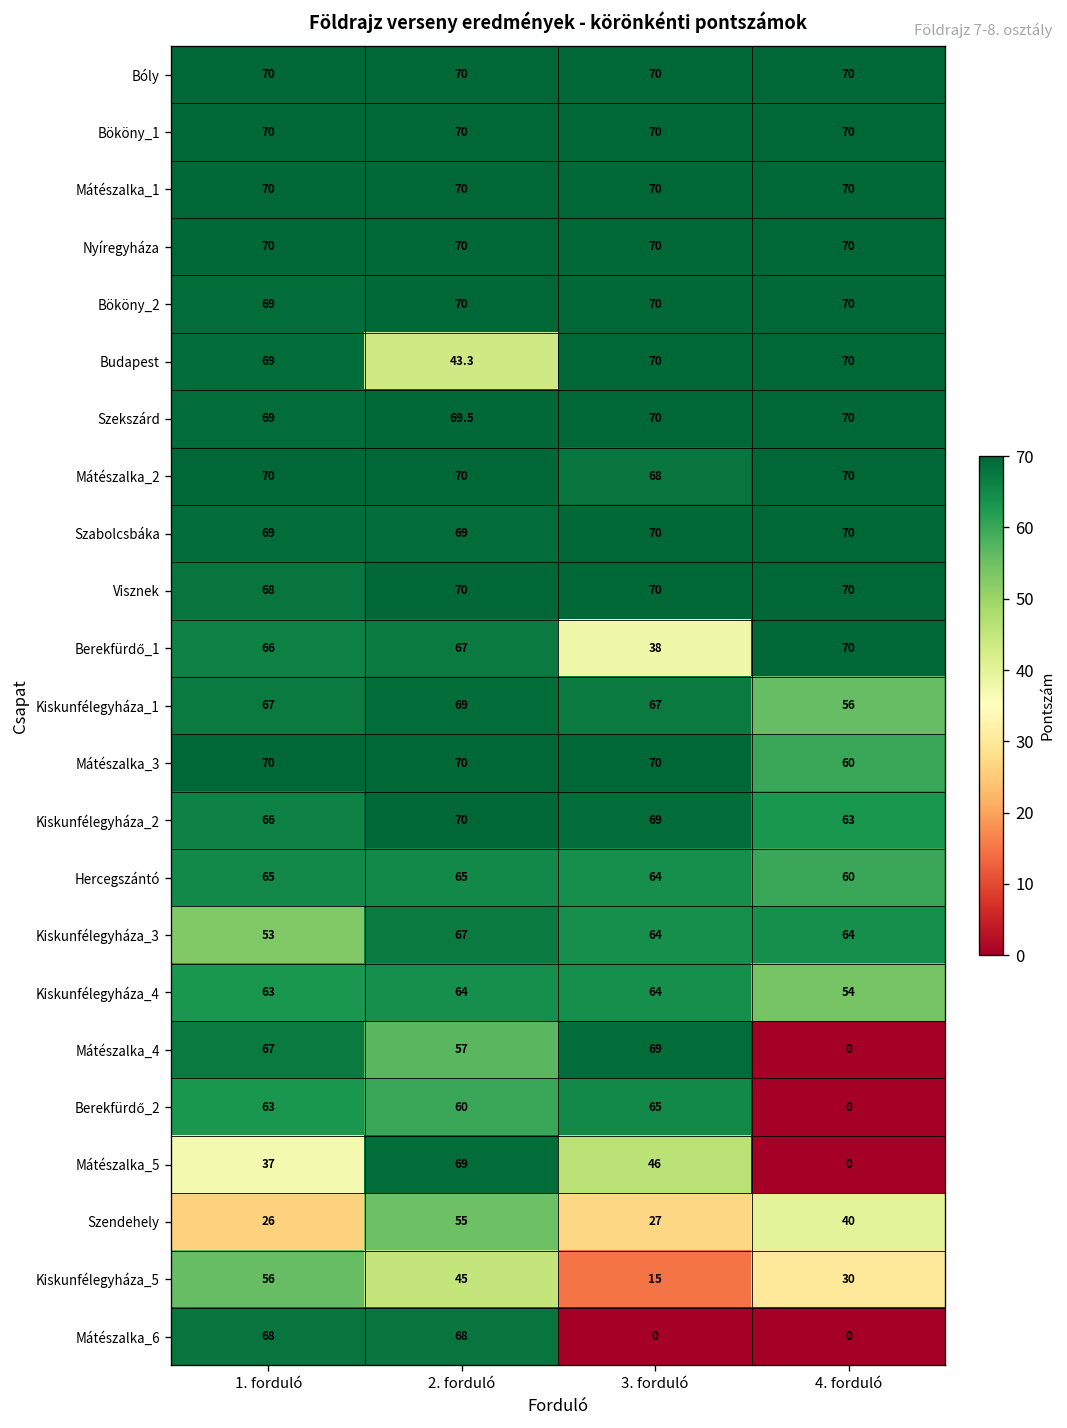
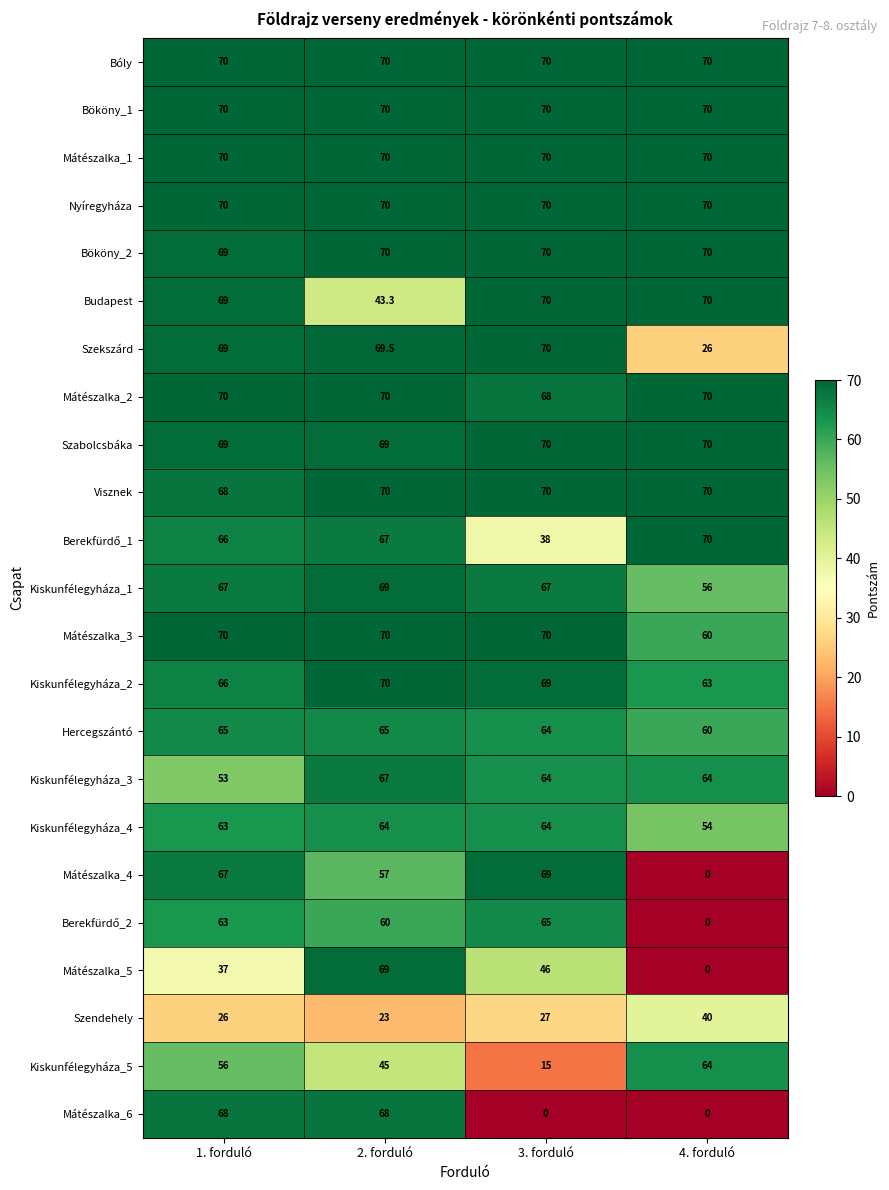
Szekszárd, 4. forduló: 70 -> 26
Szendehely, 2. forduló: 55 -> 23
Kiskunfélegyháza_5, 4. forduló: 30 -> 64
